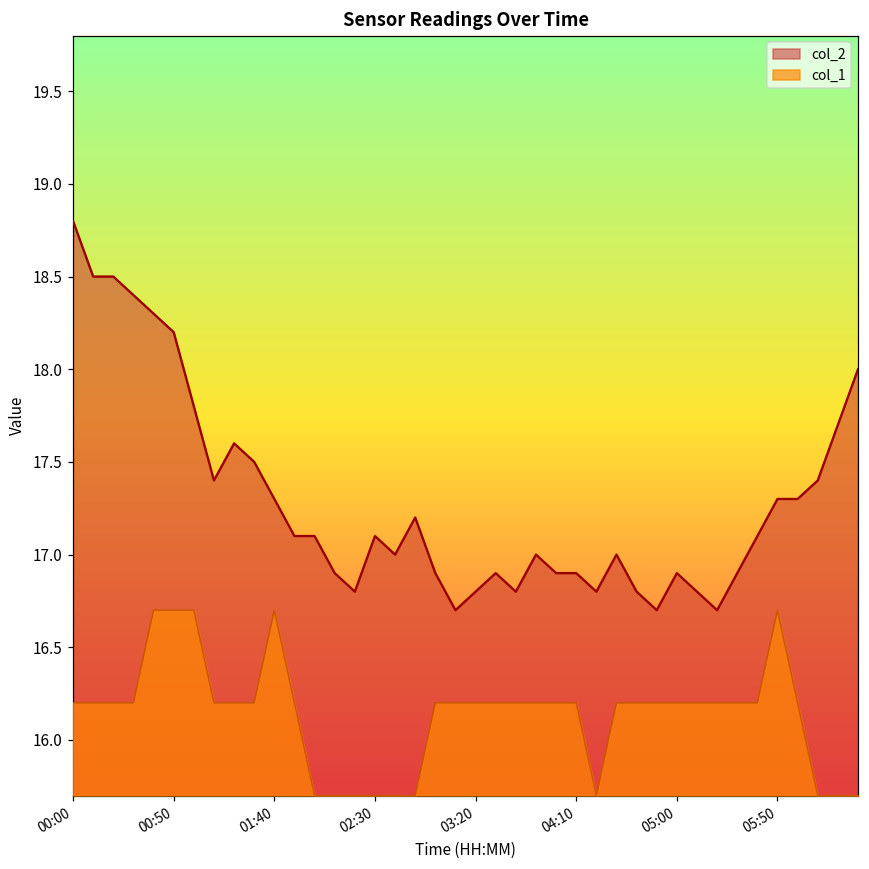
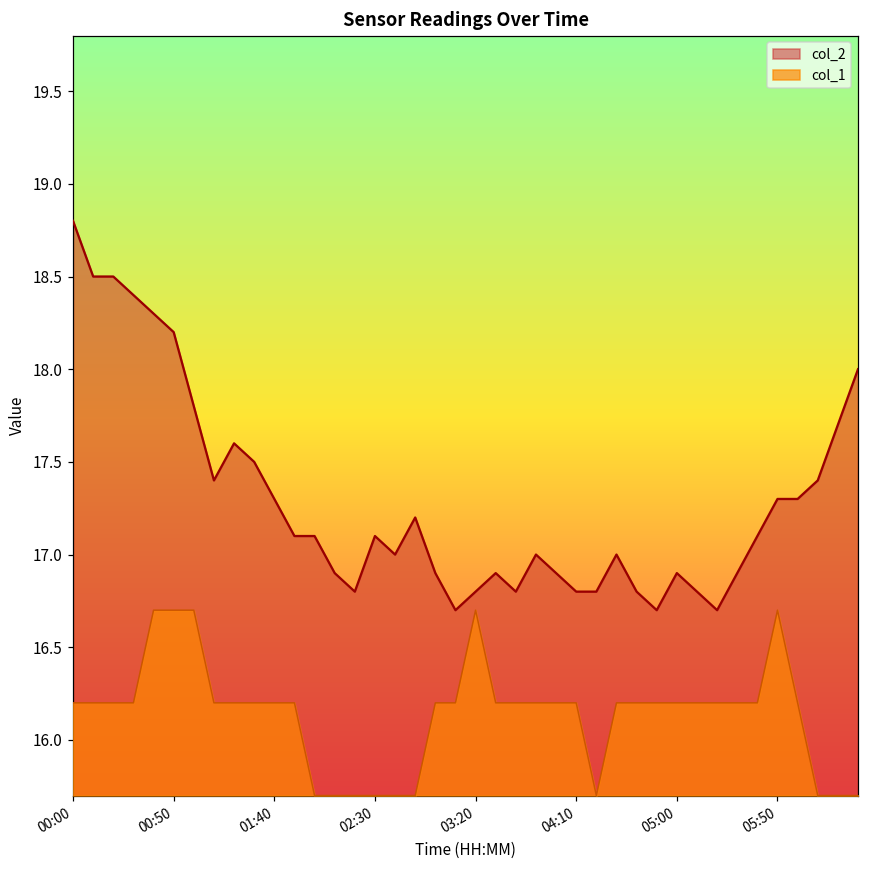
col_1, 01:40: 16.70 -> 16.20
col_1, 03:20: 16.20 -> 16.70
col_2, 04:10: 16.9 -> 16.8
